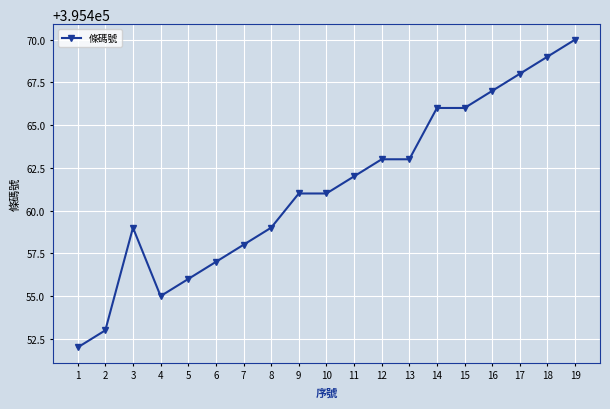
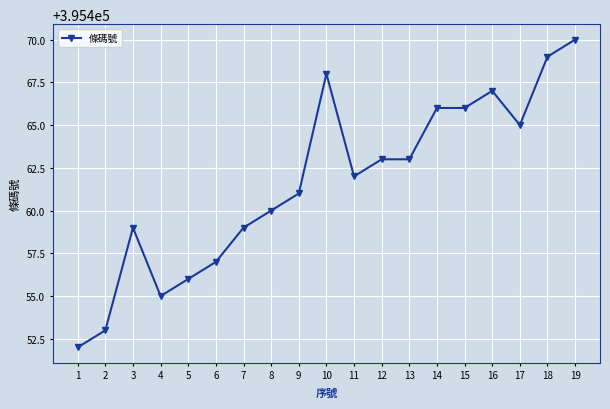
7: 395458 -> 395459
8: 395459 -> 395460
10: 395461 -> 395468
17: 395468 -> 395465
